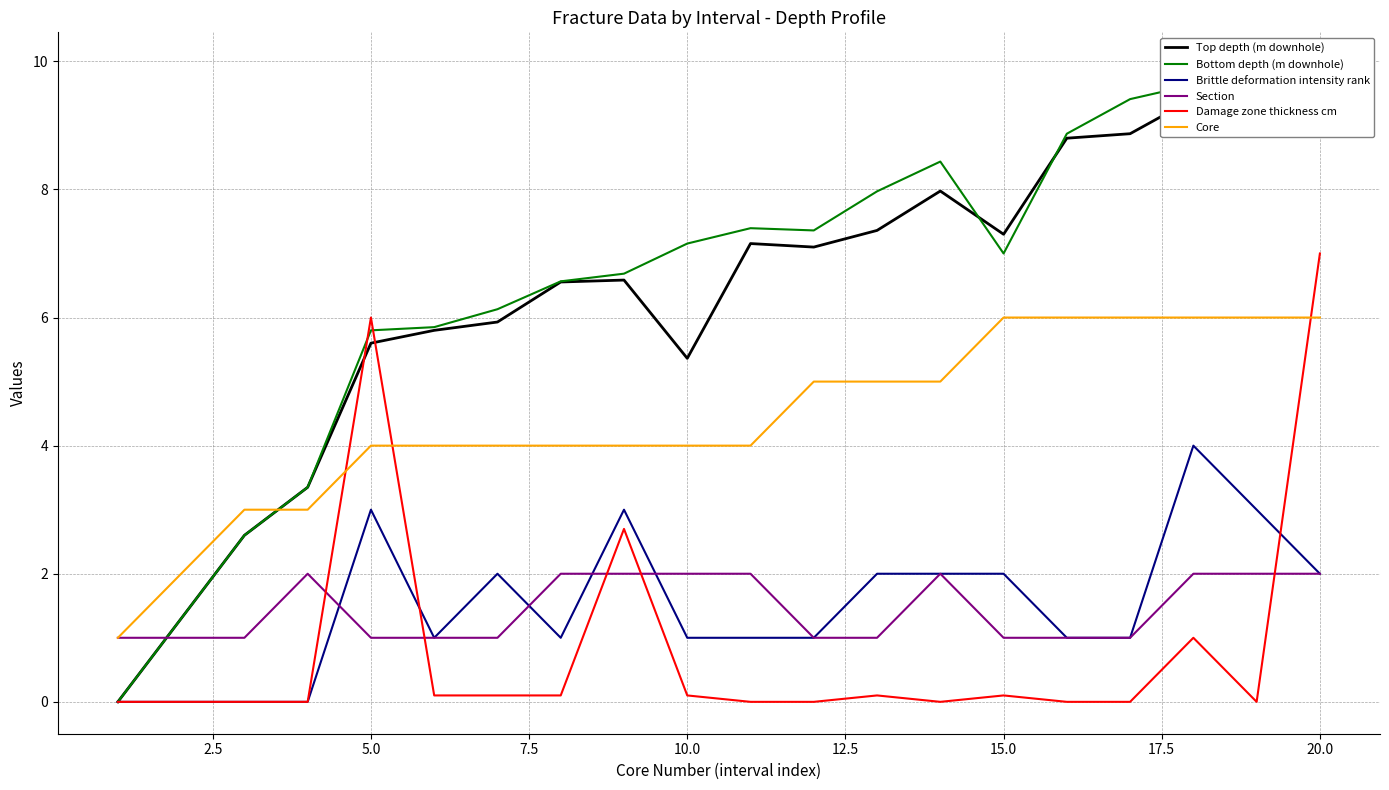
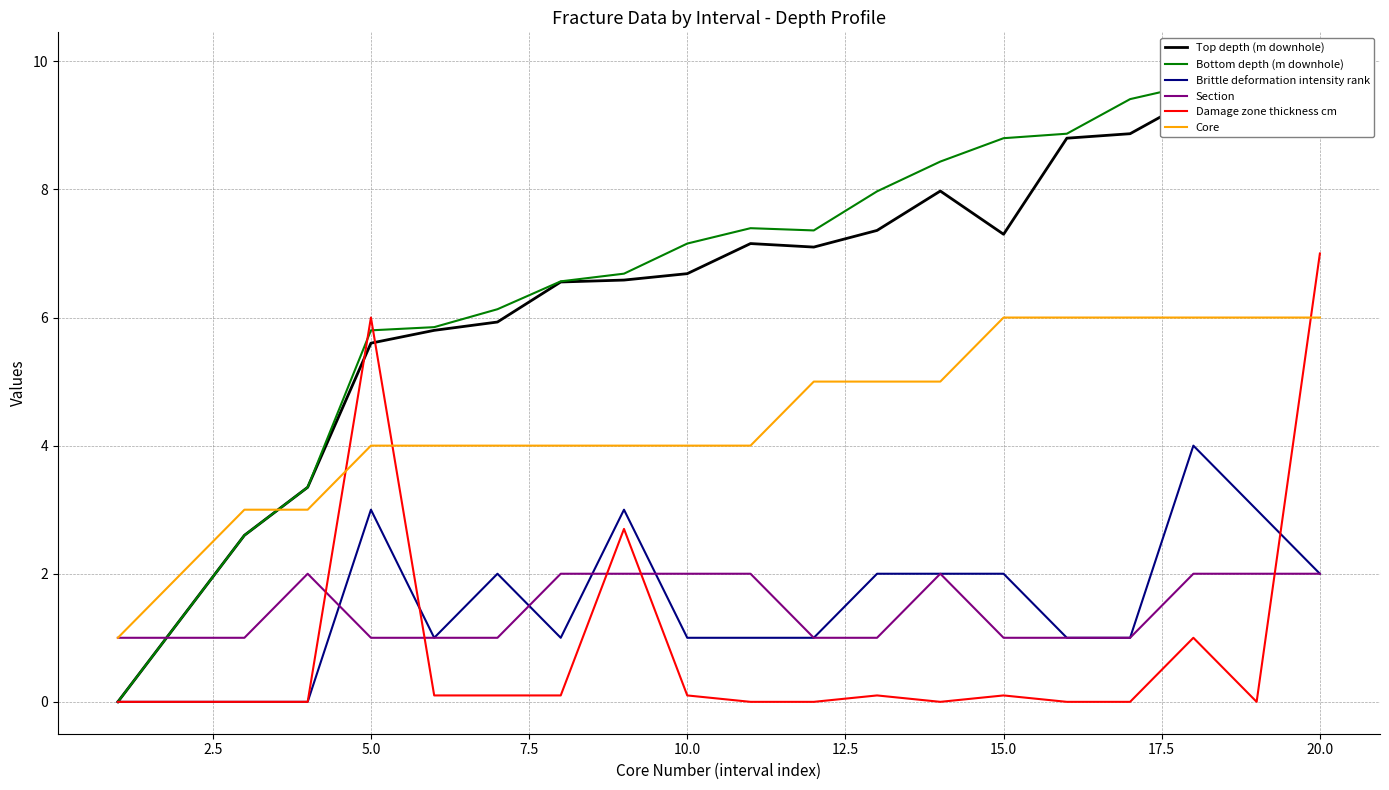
Top depth (m downhole), 10.0: 5.4 -> 6.7
Bottom depth (m downhole), 15.0: 7.0 -> 8.8
